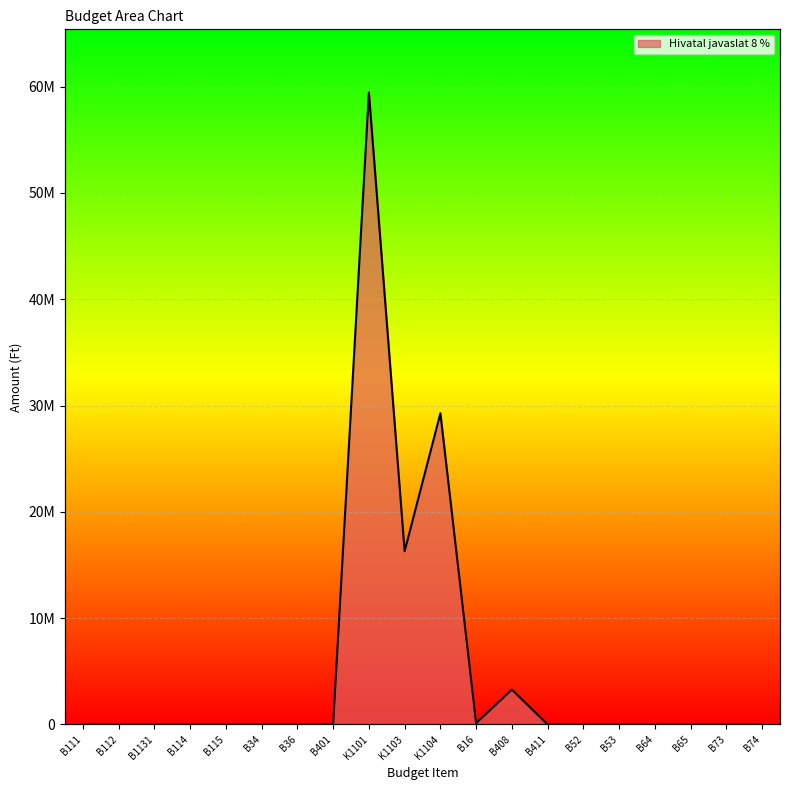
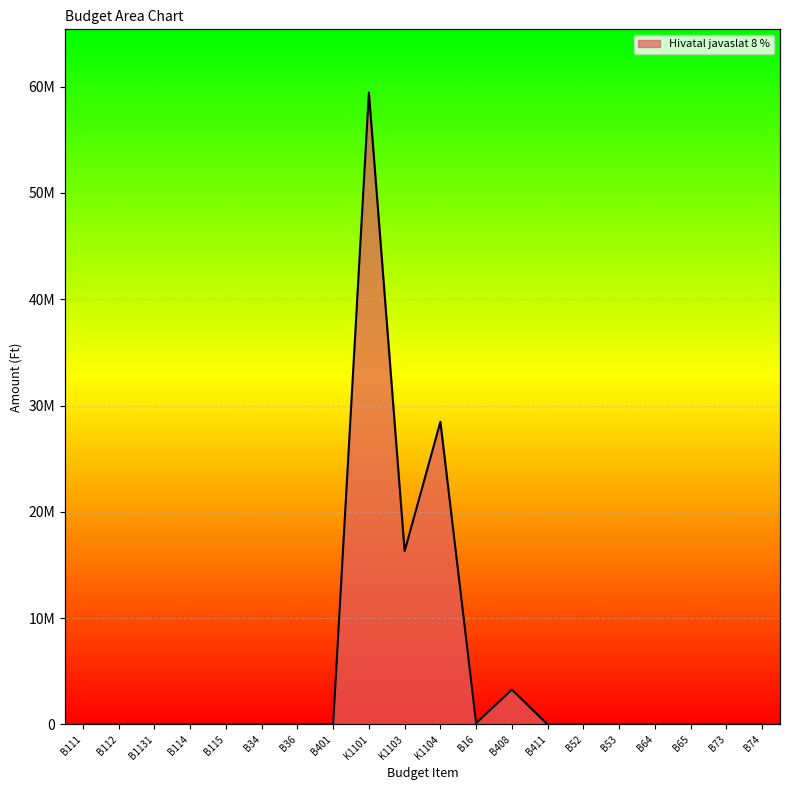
K1104: 29300000 -> 28500000
